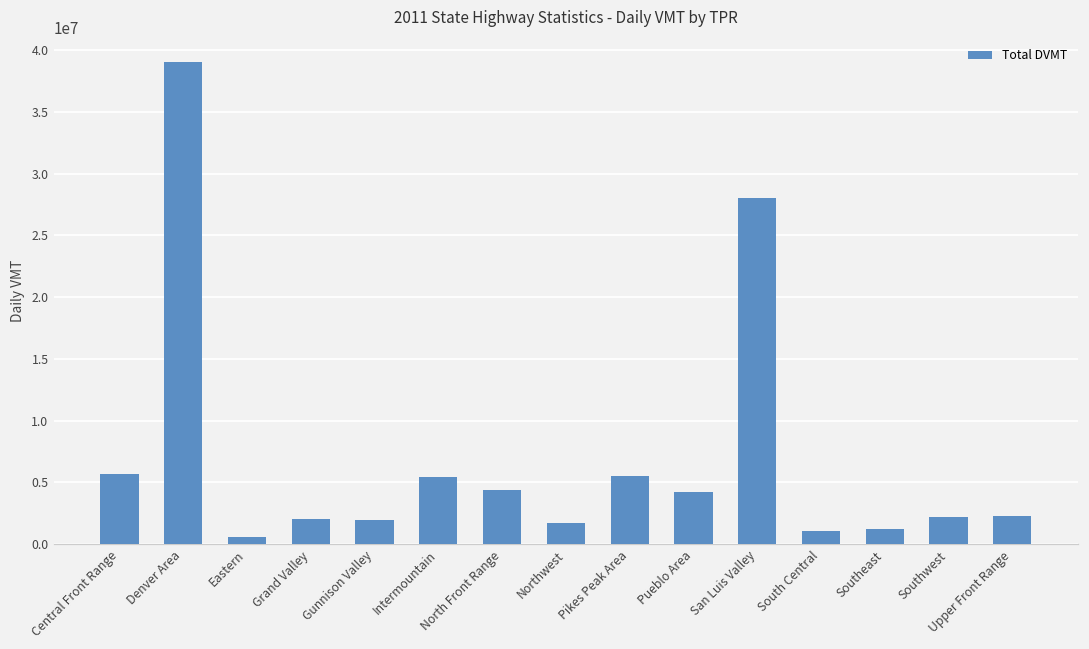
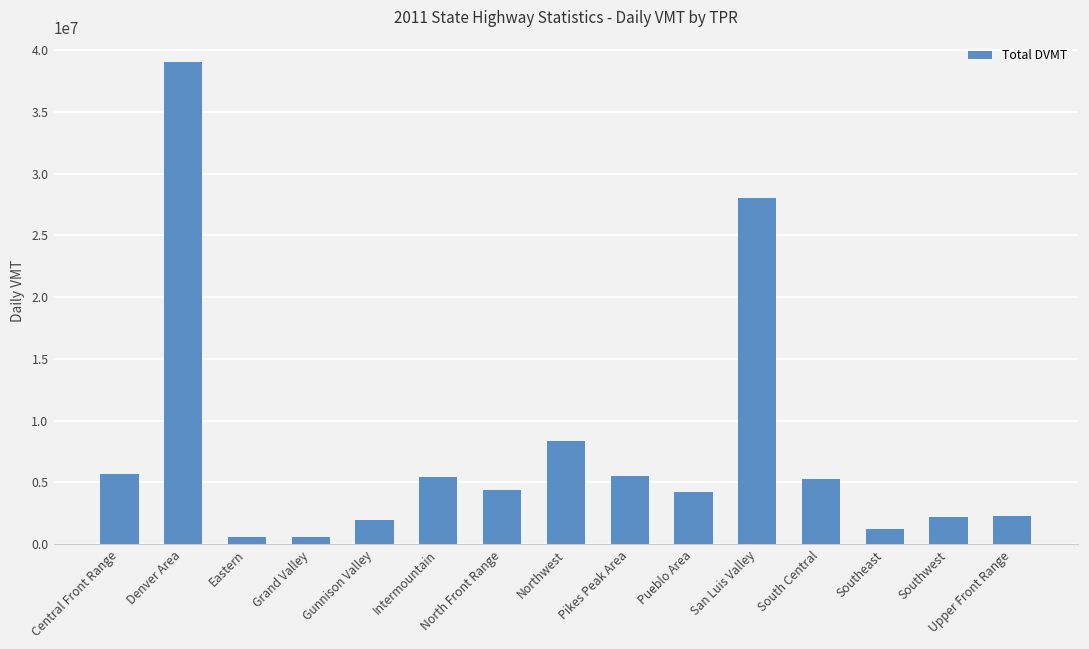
Grand Valley: 2000000 -> 600000
Northwest: 1700000 -> 8400000
South Central: 1000000 -> 5300000
